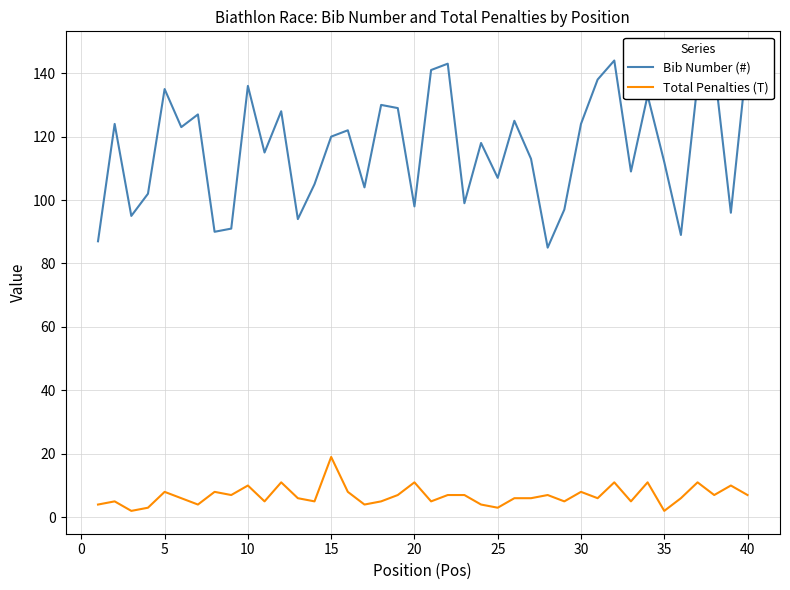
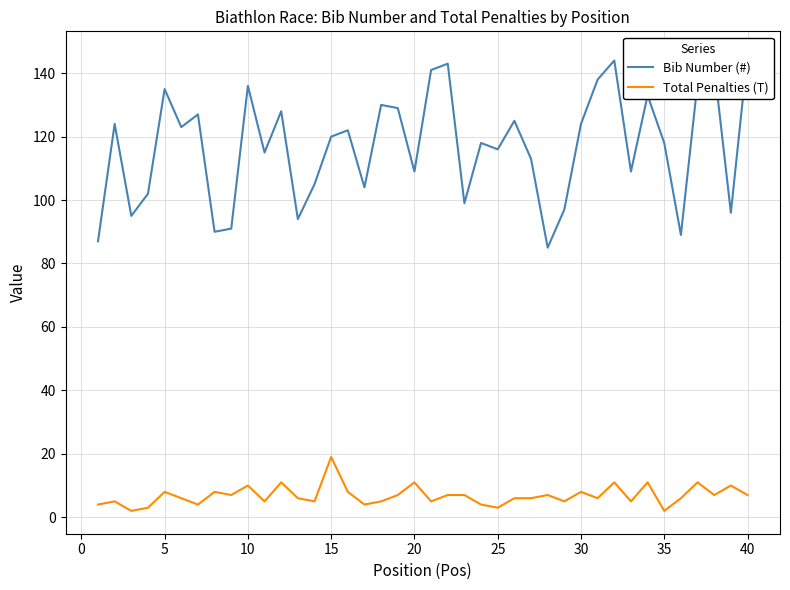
Bib Number (#), 20: 98 -> 109
Bib Number (#), 25: 107 -> 116
Bib Number (#), 35: 112 -> 118
